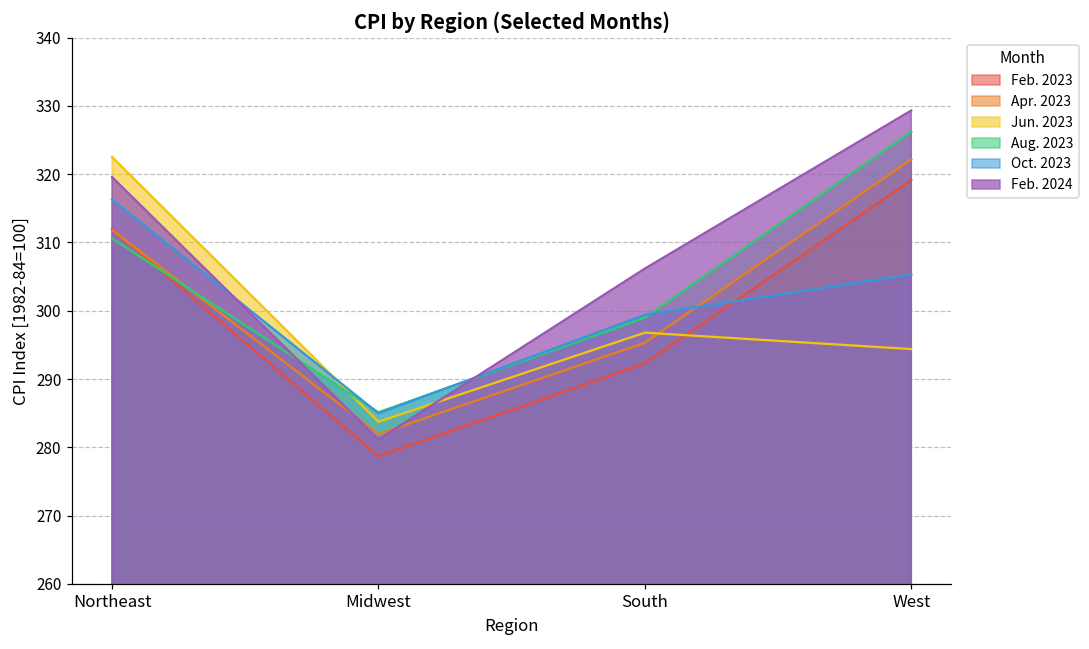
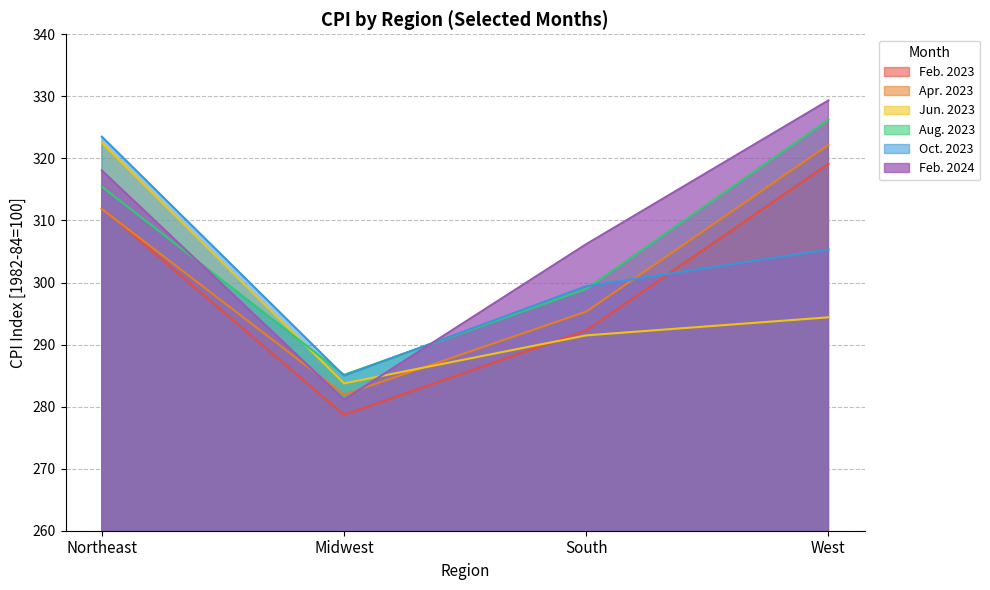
Aug. 2023, Northeast: 311 -> 315
Oct. 2023, Northeast: 316 -> 324
Feb. 2024, Northeast: 320 -> 318
Jun. 2023, South: 297 -> 291
